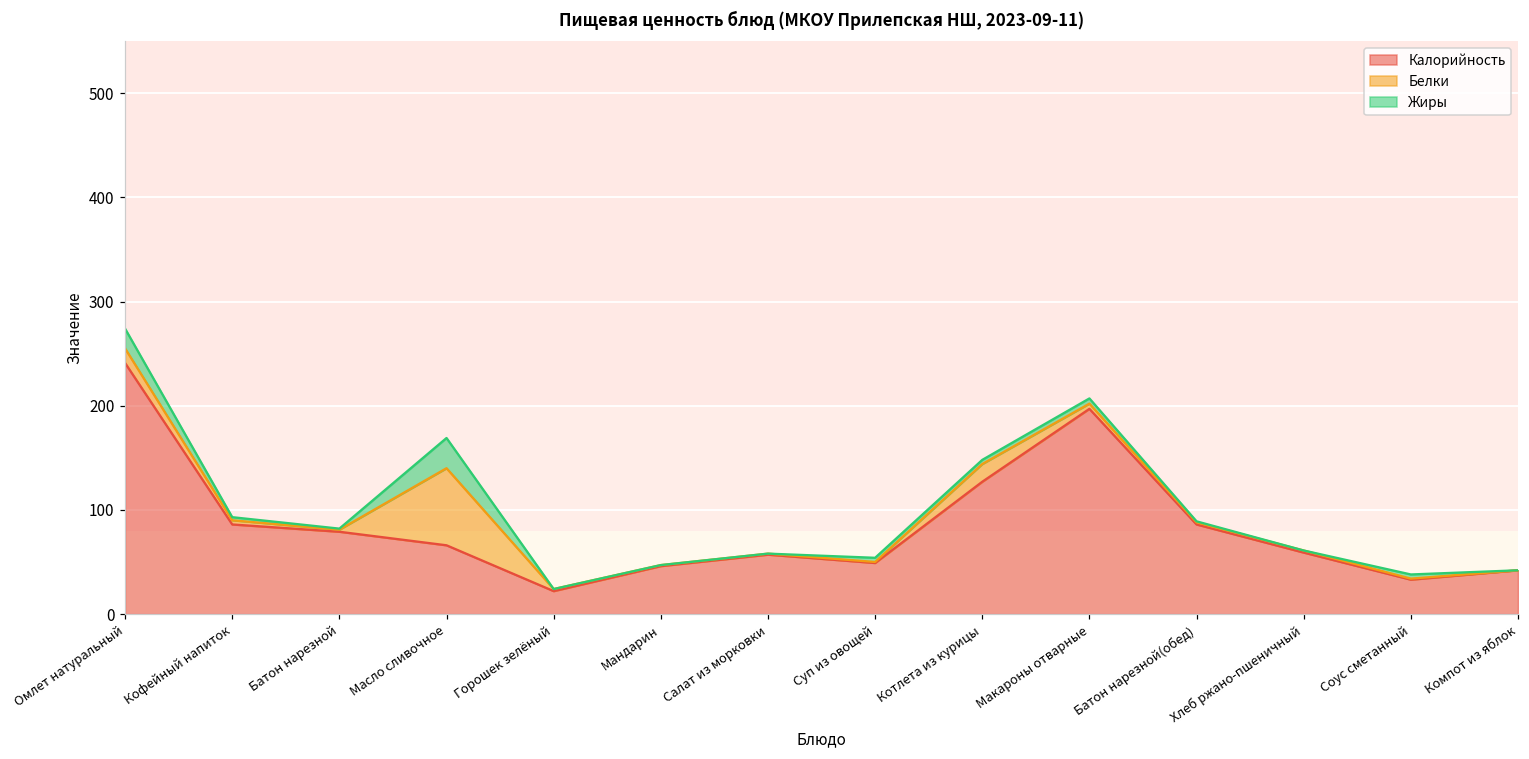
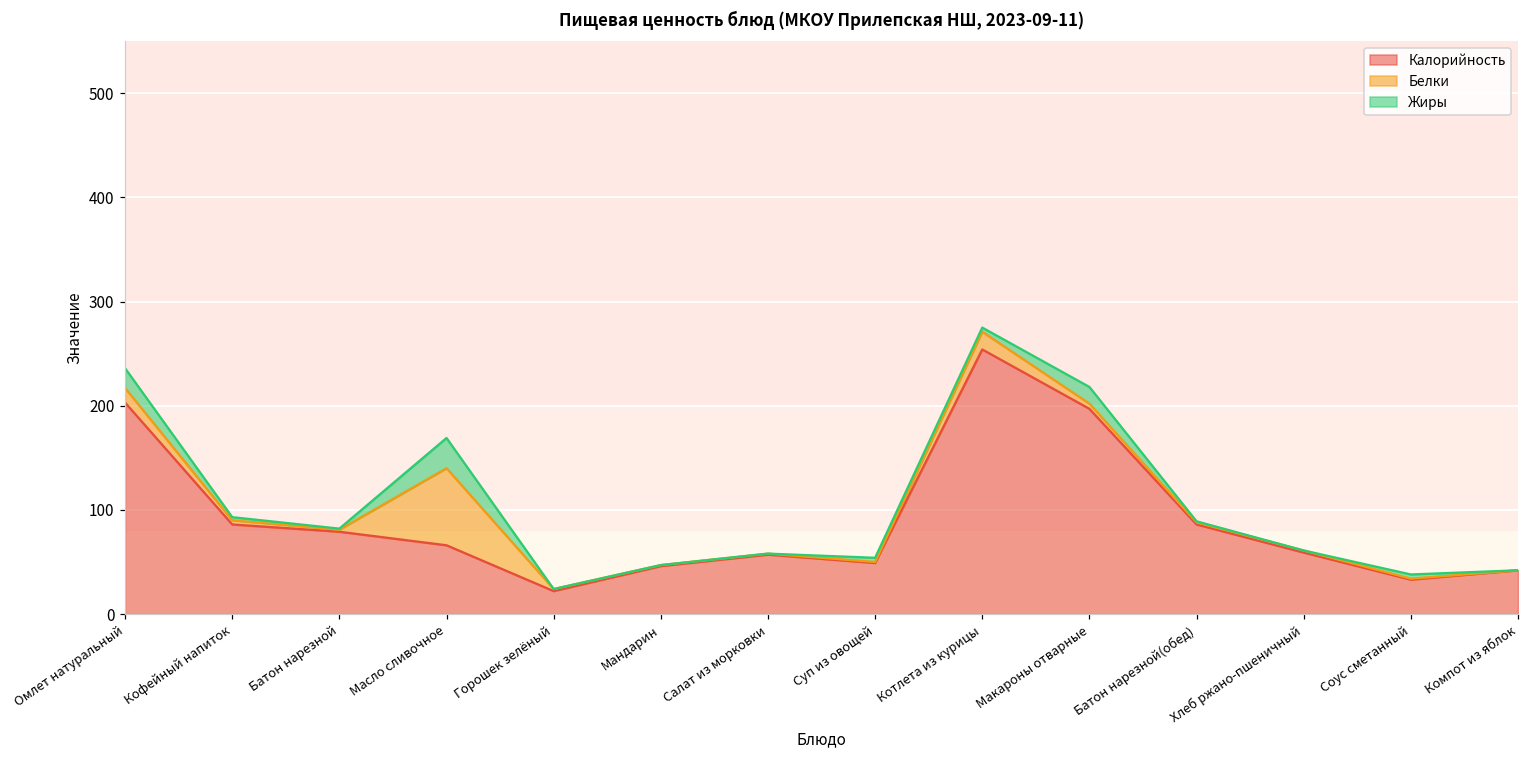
Калорийность, Омлет натуральный: 240 -> 200
Калорийность, Котлета из курицы: 130 -> 250
Жиры, Макароны отварные: 10 -> 20
